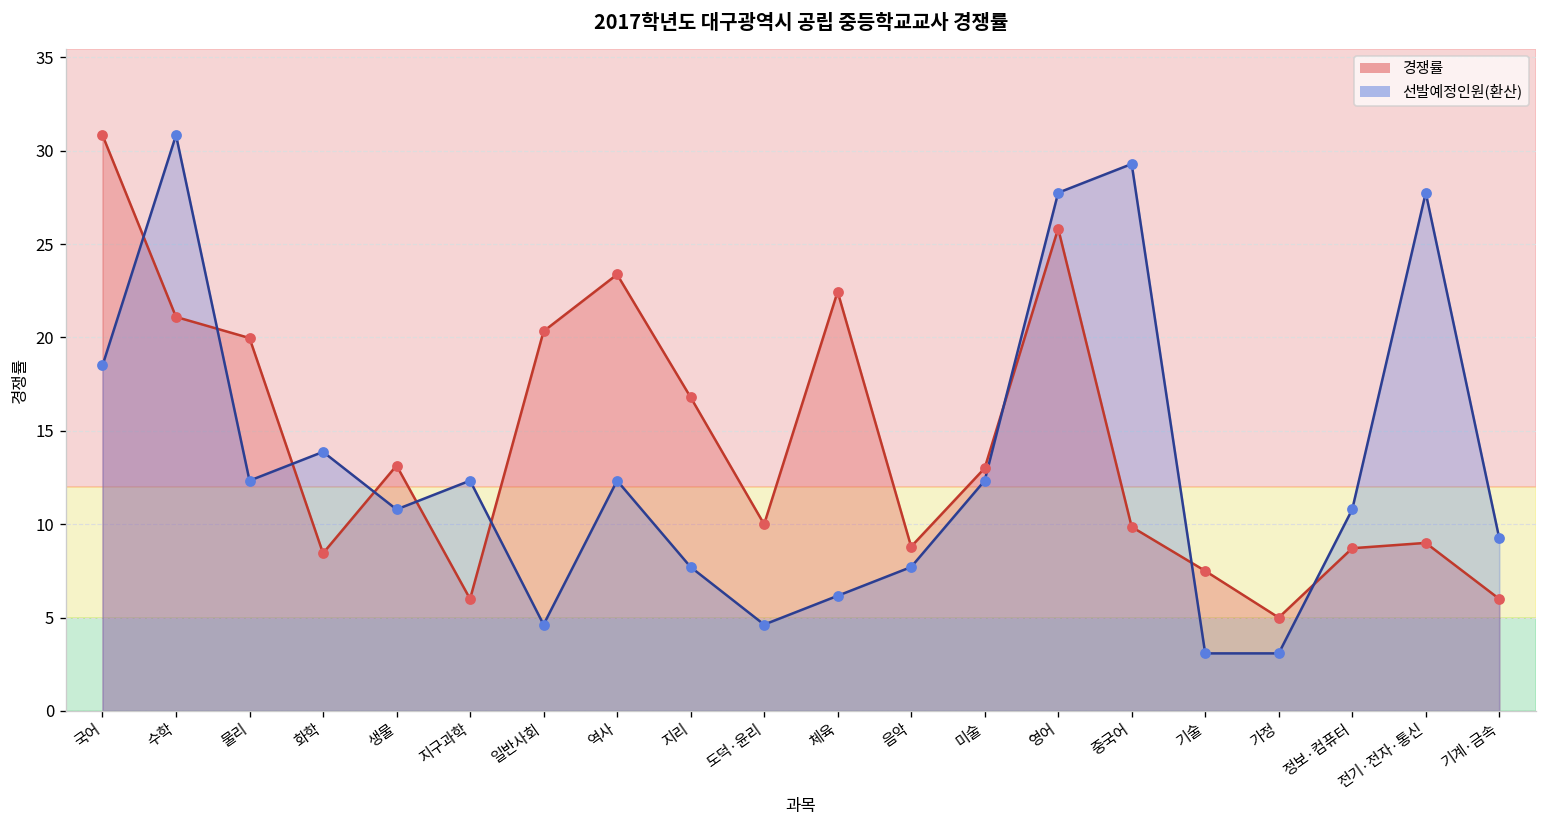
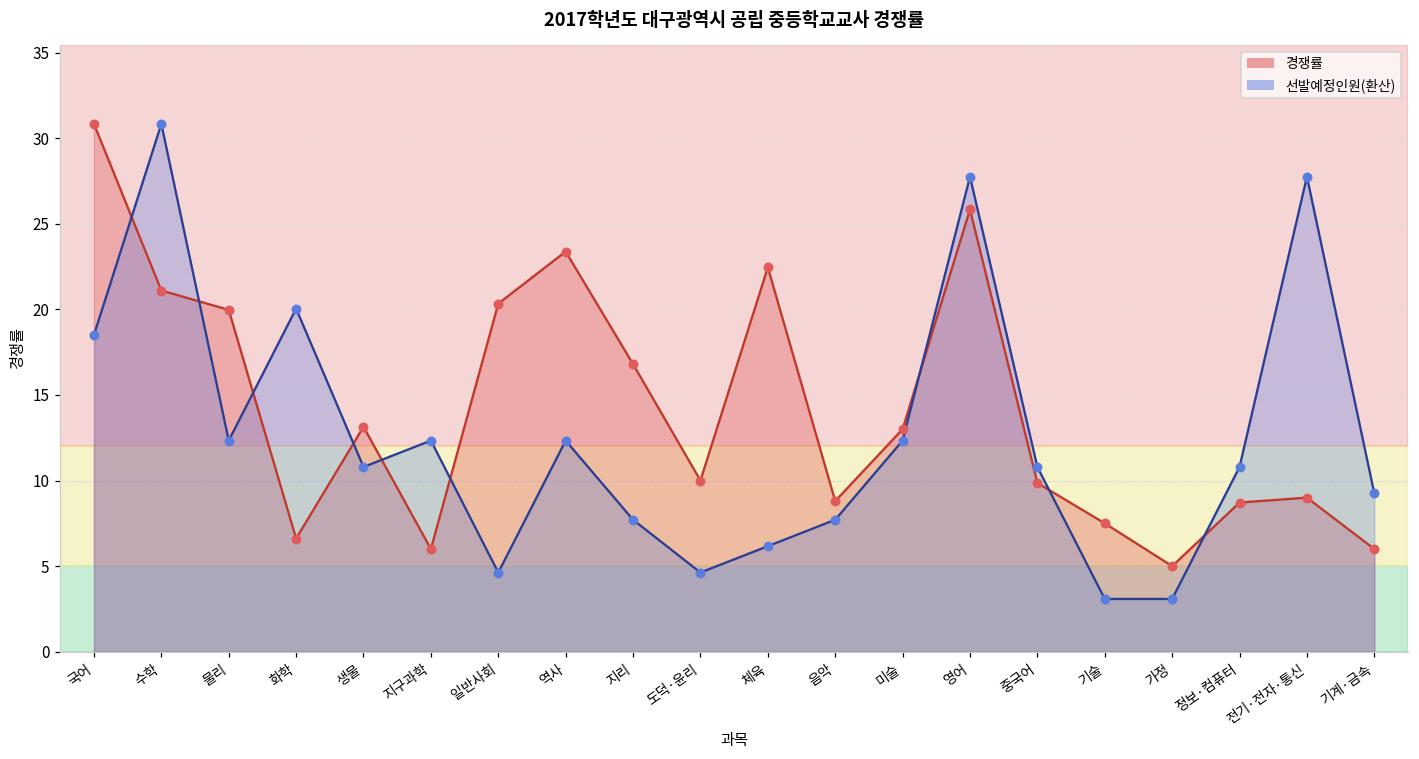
경쟁률, 화학: 8.4 -> 6.6
선발예정인원(환산), 화학: 13.9 -> 20.0
선발예정인원(환산), 중국어: 29.3 -> 10.8
